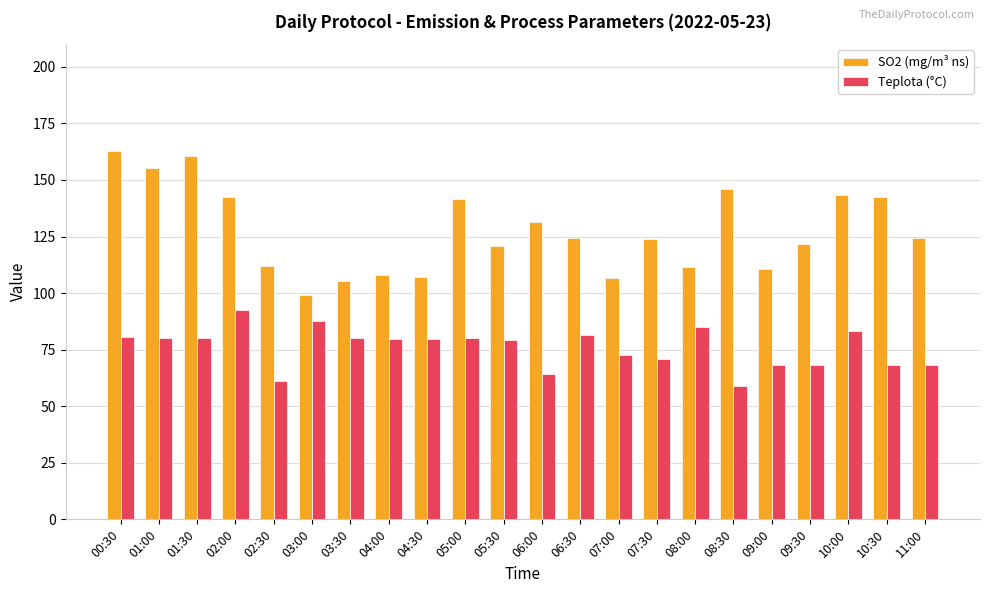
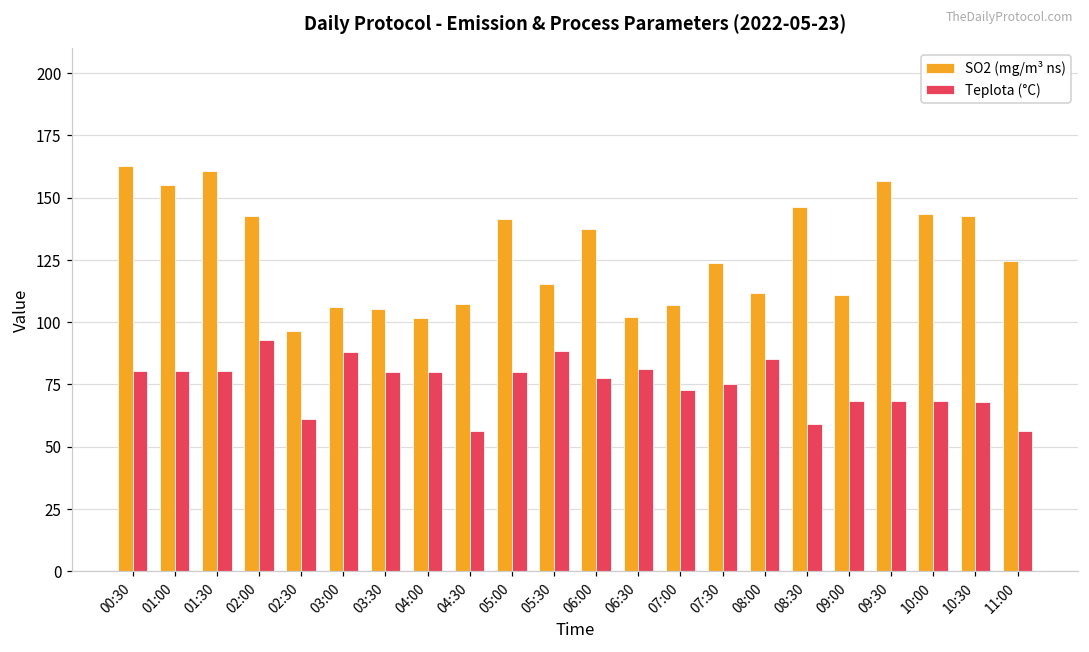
SO2 (mg/m³ ns), 02:30: 112 -> 96
SO2 (mg/m³ ns), 03:00: 99 -> 106
SO2 (mg/m³ ns), 04:00: 108 -> 102
Teplota (°C), 04:30: 80 -> 56
SO2 (mg/m³ ns), 05:30: 121 -> 115
Teplota (°C), 05:30: 79 -> 88
SO2 (mg/m³ ns), 06:00: 132 -> 137
Teplota (°C), 06:00: 64 -> 78
SO2 (mg/m³ ns), 06:30: 124 -> 102
Teplota (°C), 07:30: 71 -> 75
SO2 (mg/m³ ns), 09:30: 122 -> 157
Teplota (°C), 10:00: 83 -> 68
Teplota (°C), 11:00: 68 -> 56
